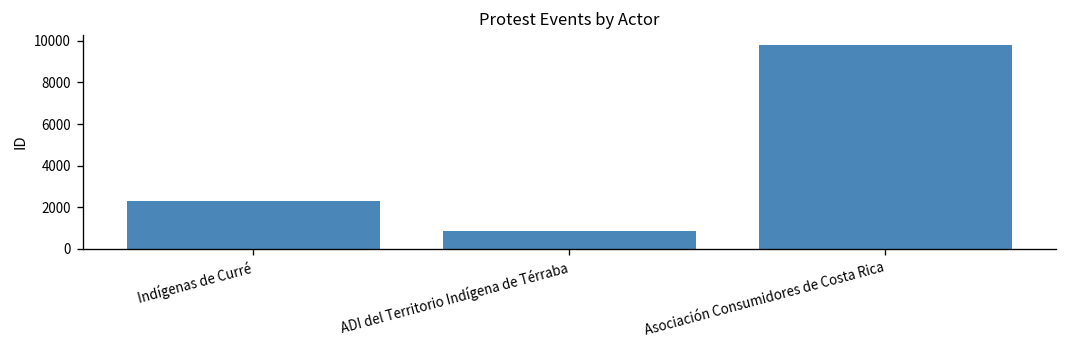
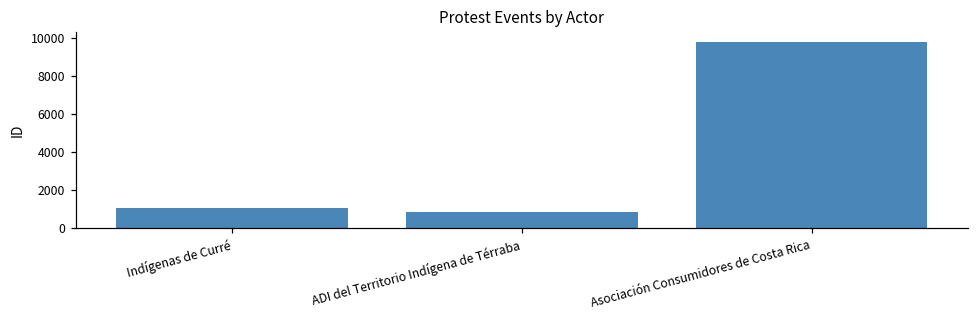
Indígenas de Curré: 2300 -> 1100
